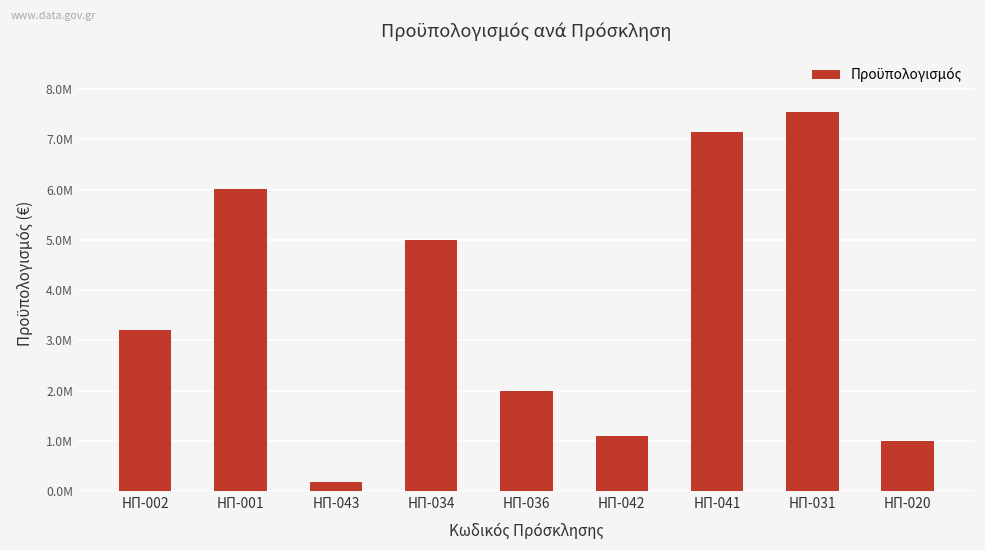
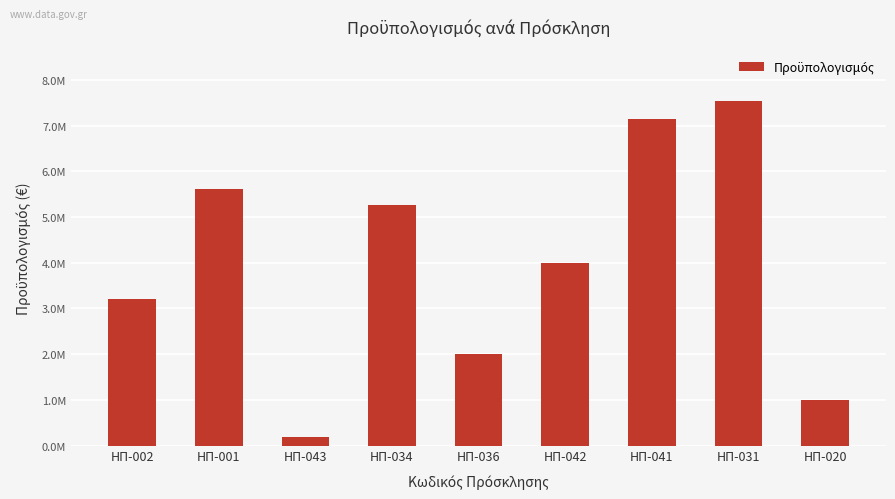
ΗΠ-001: 6000000 -> 5600000
ΗΠ-034: 5000000 -> 5300000
ΗΠ-042: 1100000 -> 4000000
